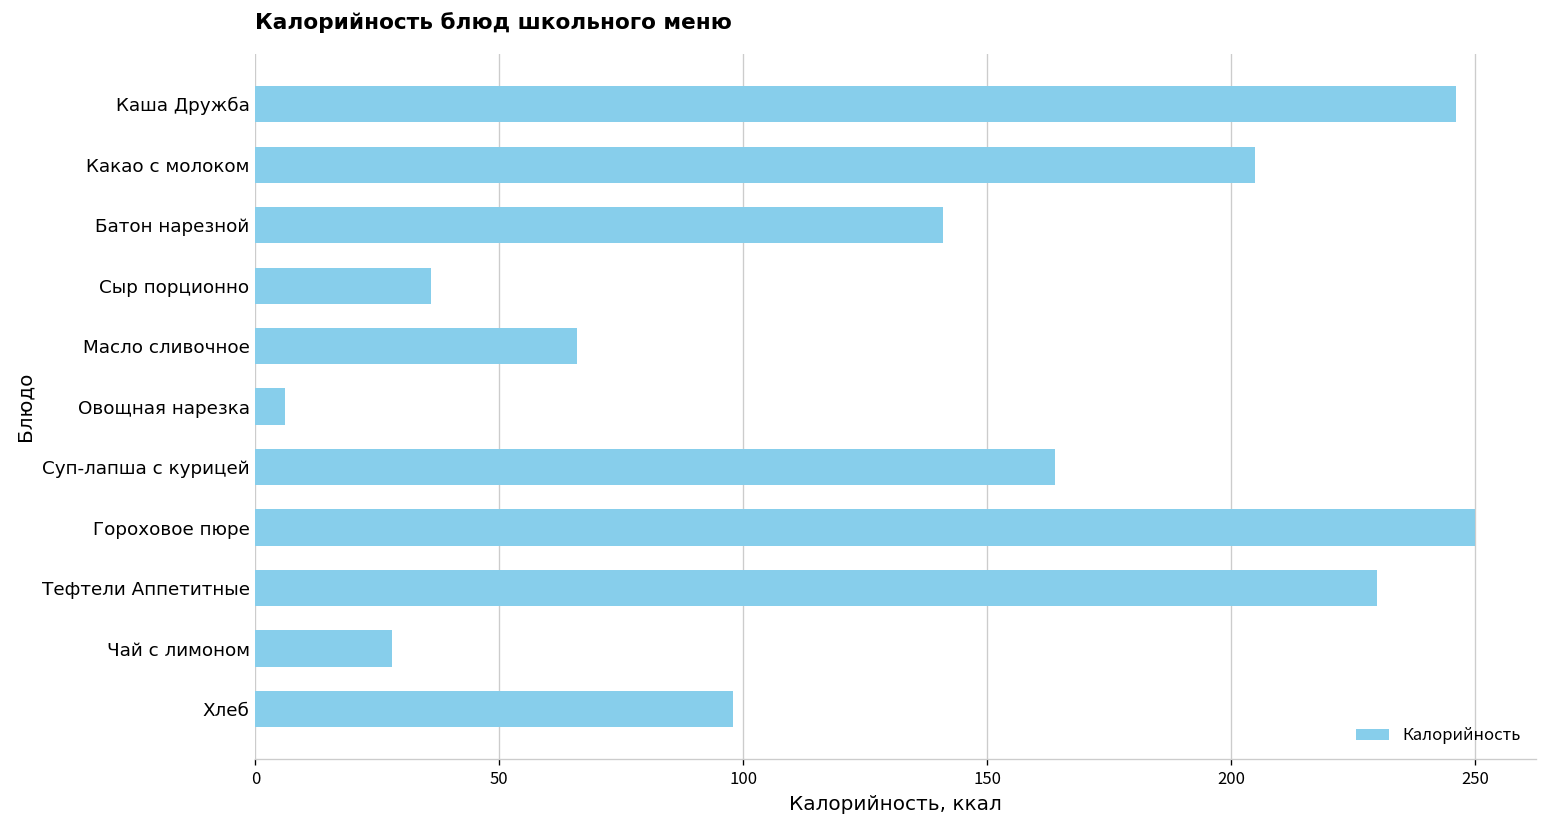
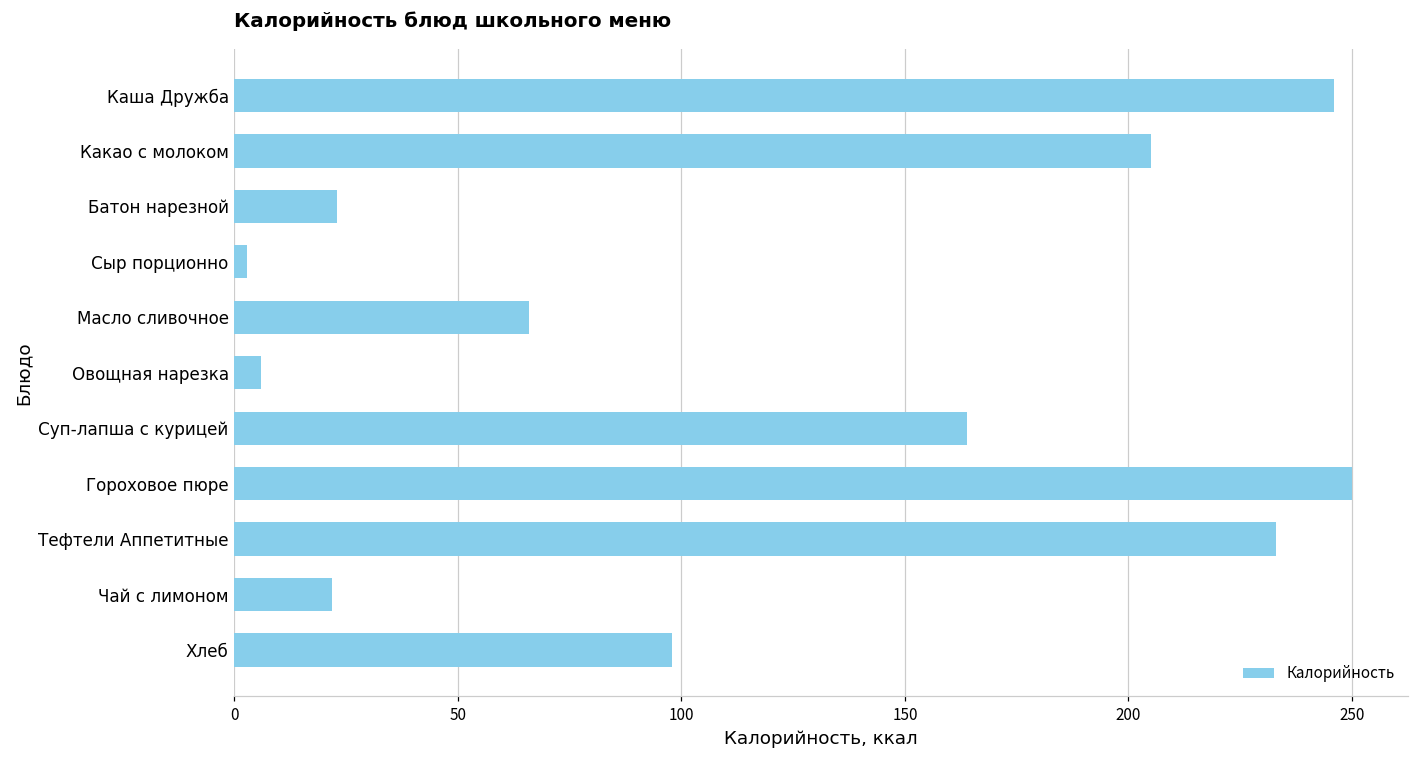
Батон нарезной: 141 -> 23
Сыр порционно: 36 -> 3
Тефтели Аппетитные: 230 -> 233
Чай с лимоном: 28 -> 22
